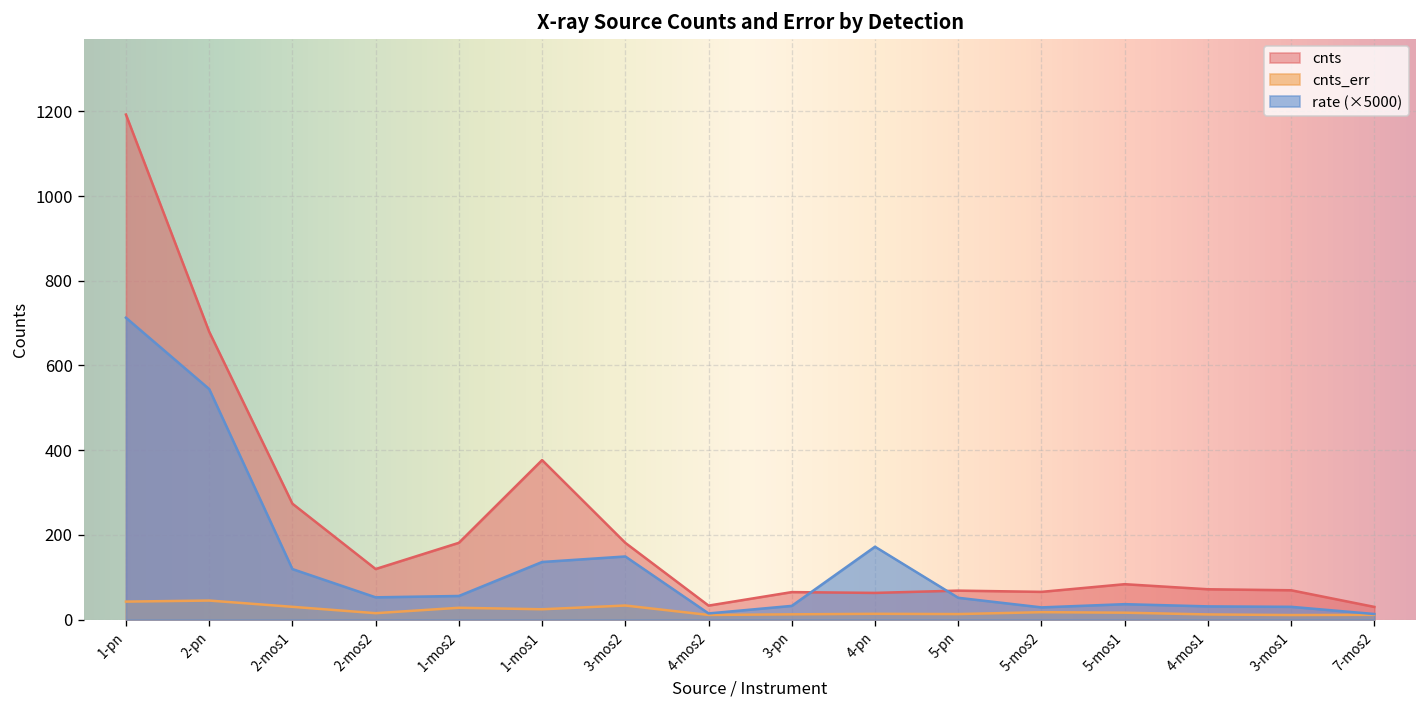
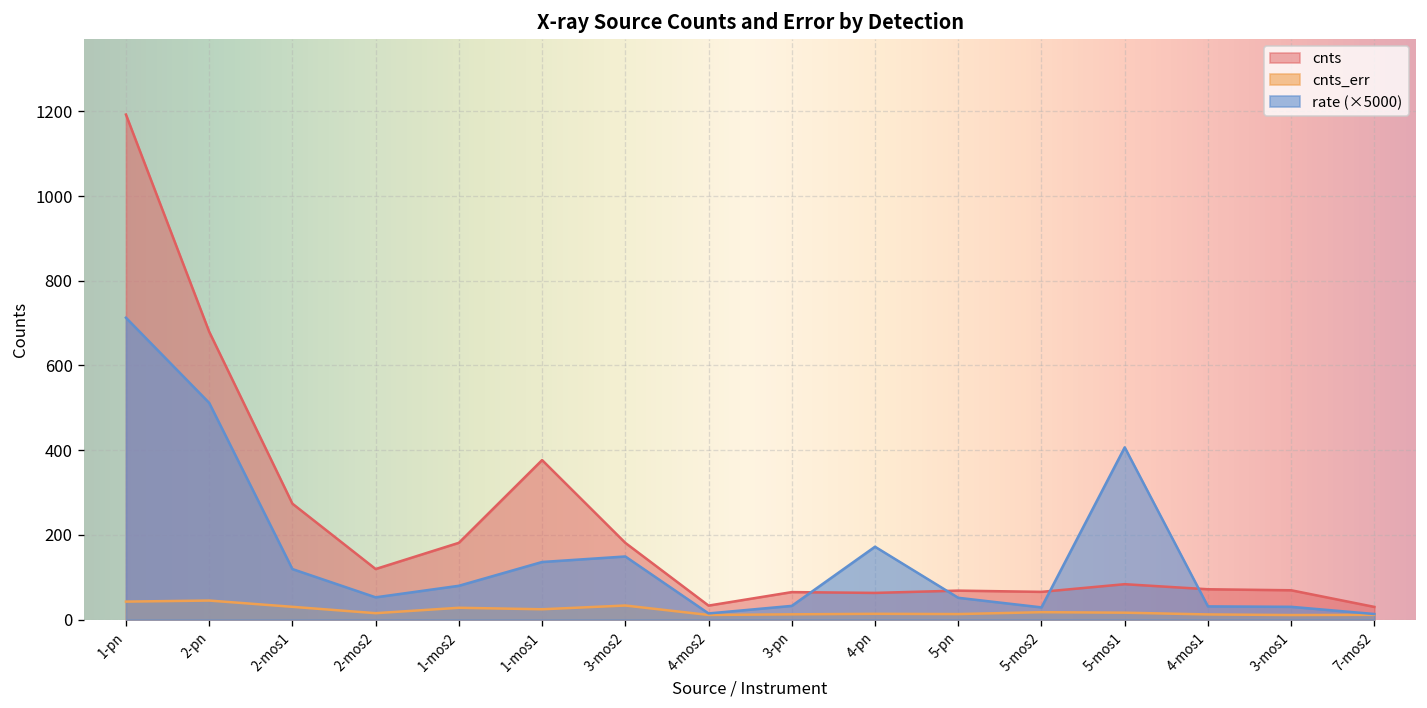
rate (×5000), 2-pn: 540 -> 510
rate (×5000), 1-mos2: 60 -> 80
rate (×5000), 5-mos1: 40 -> 410
